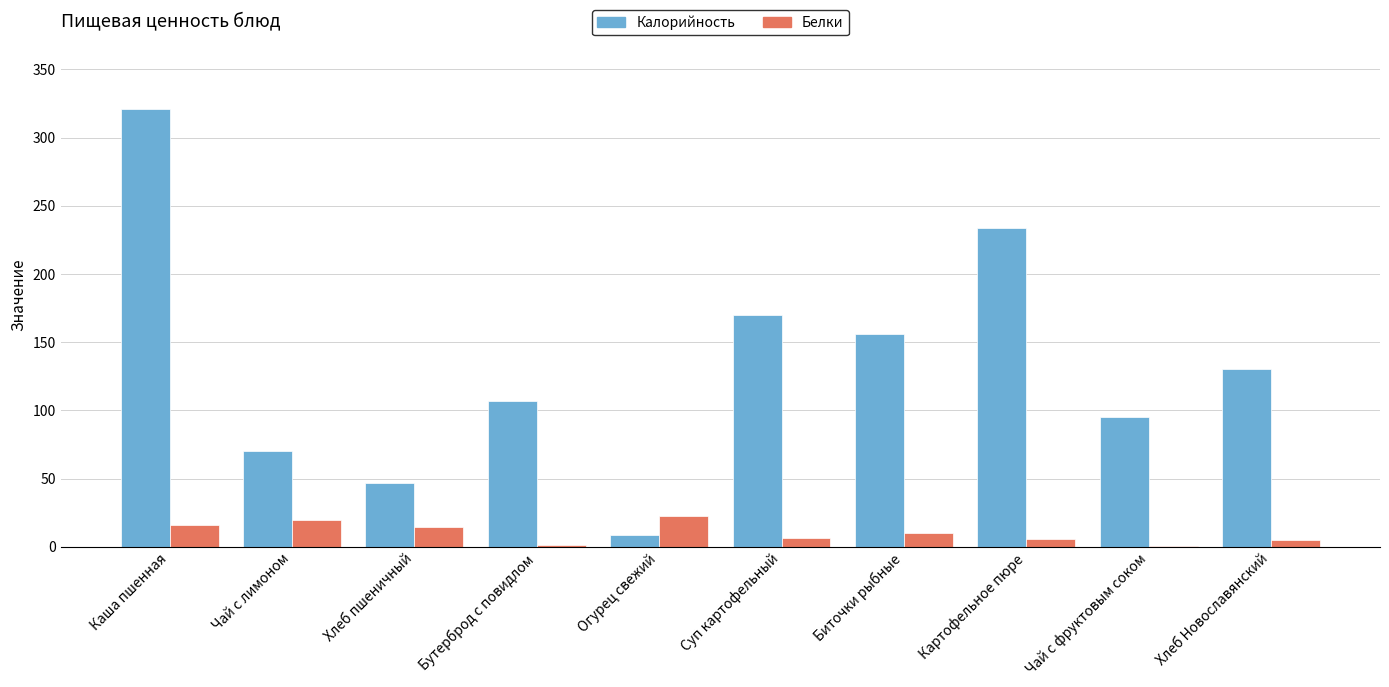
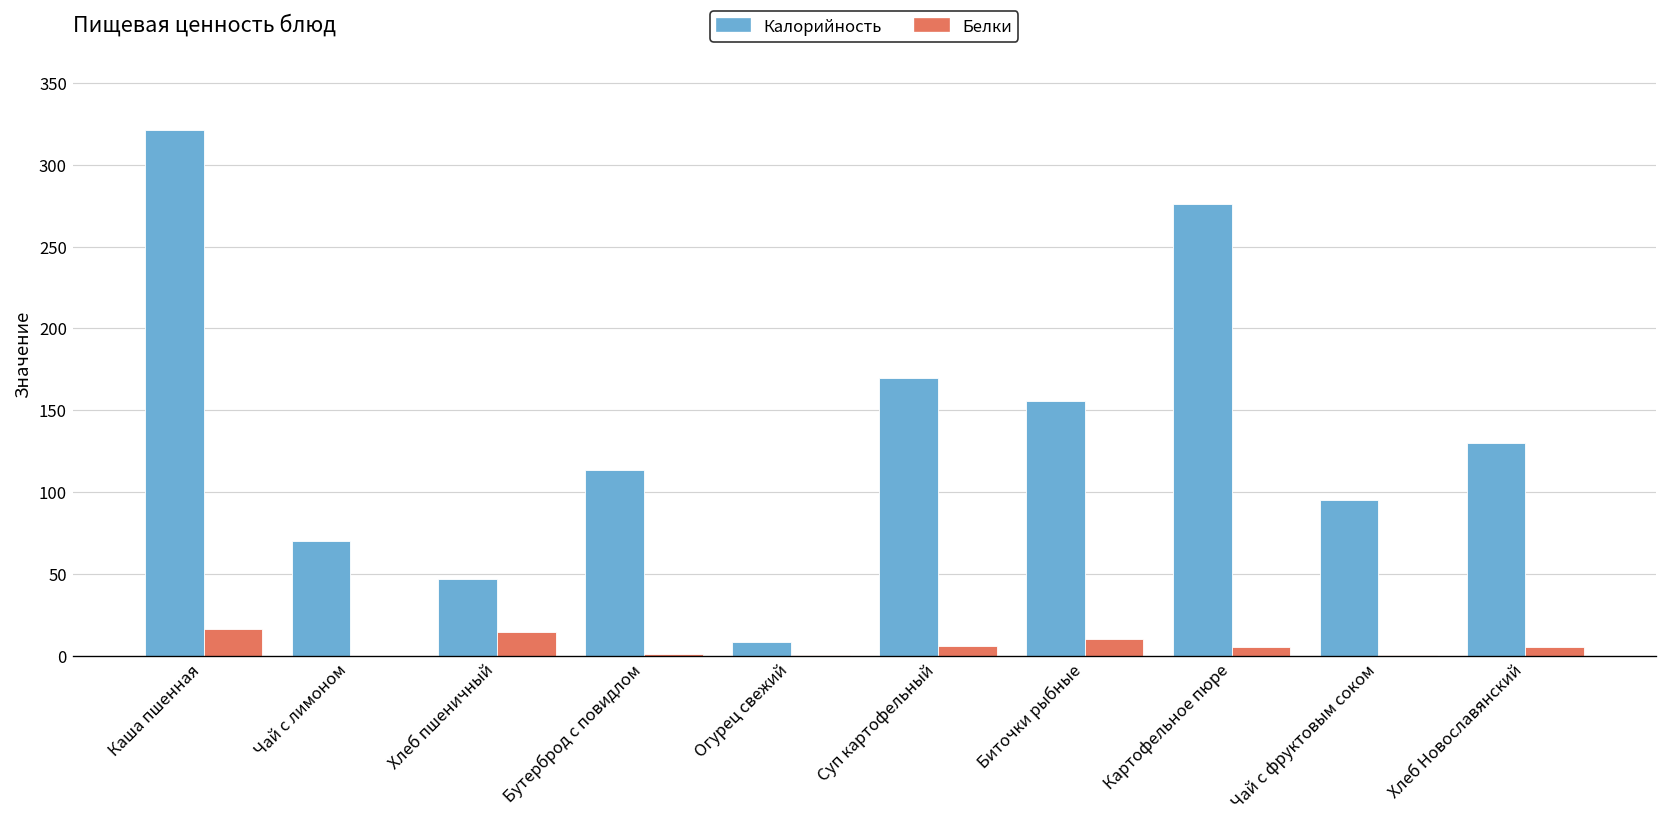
Белки, Чай с лимоном: 20 -> 0
Калорийность, Бутерброд с повидлом: 107 -> 114
Белки, Огурец свежий: 23 -> 0
Калорийность, Картофельное пюре: 234 -> 276
